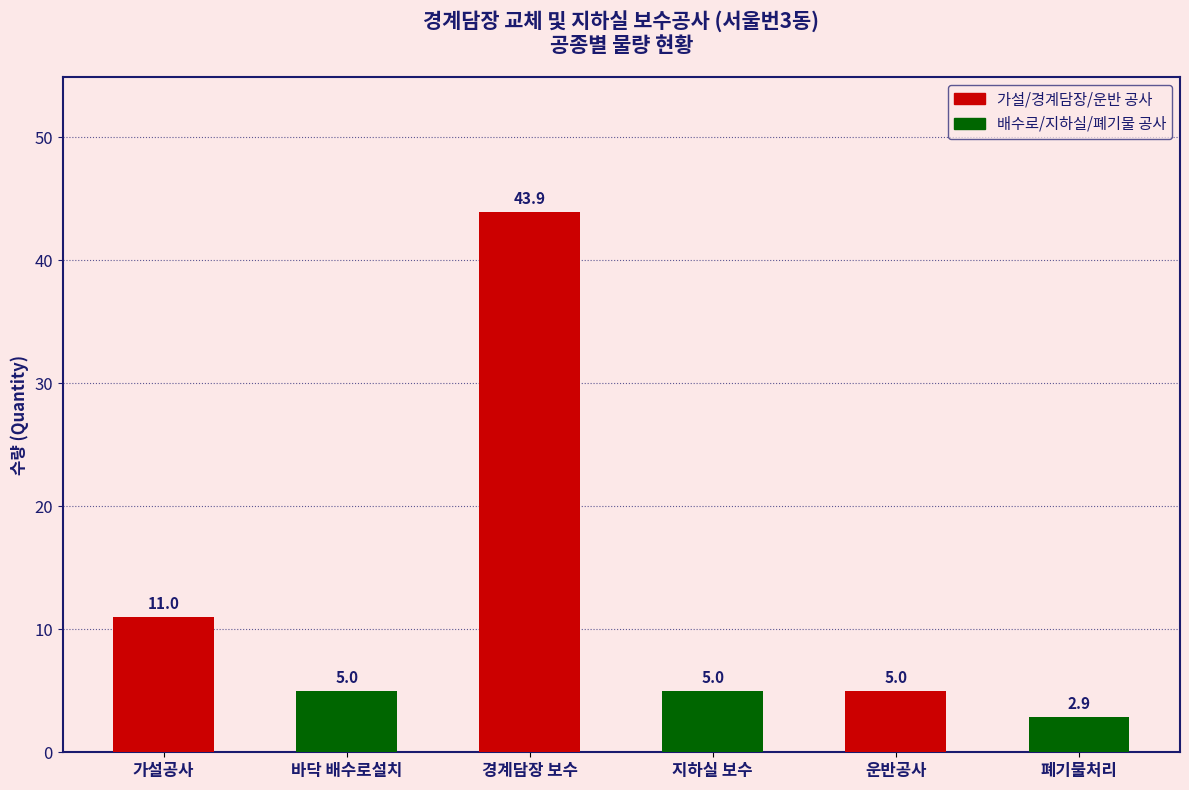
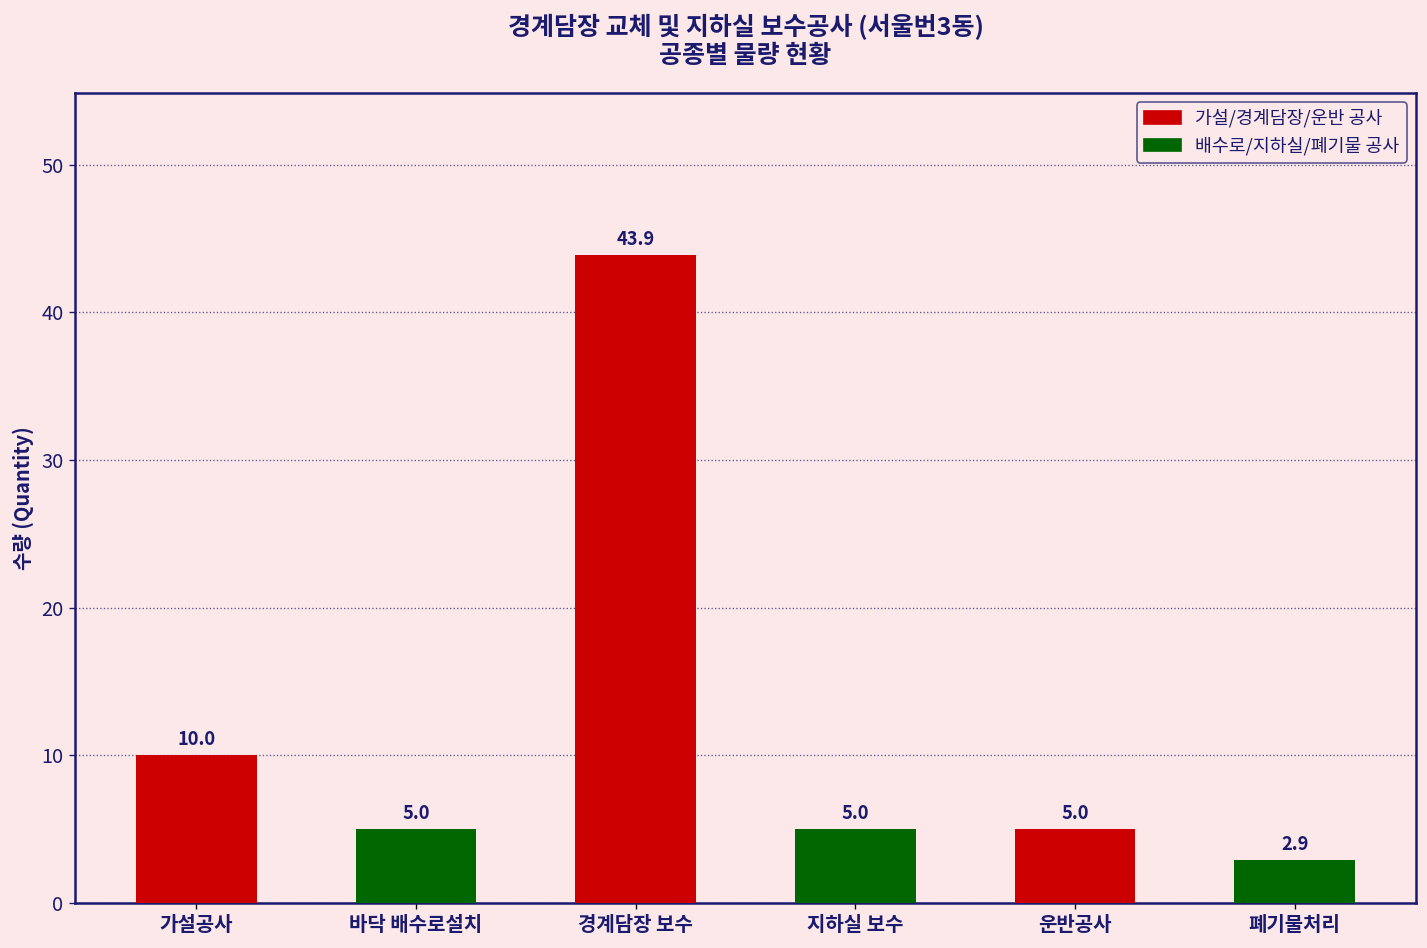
가설공사: 11.0 -> 10.0
